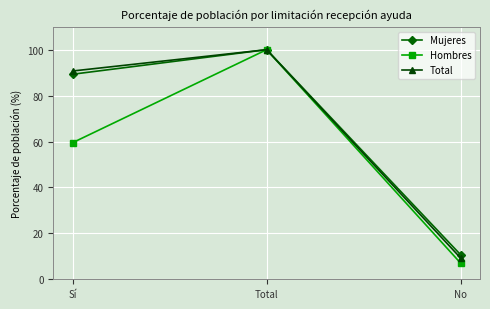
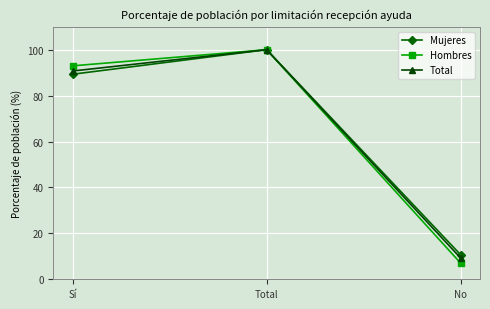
Hombres, Sí: 60 -> 93
